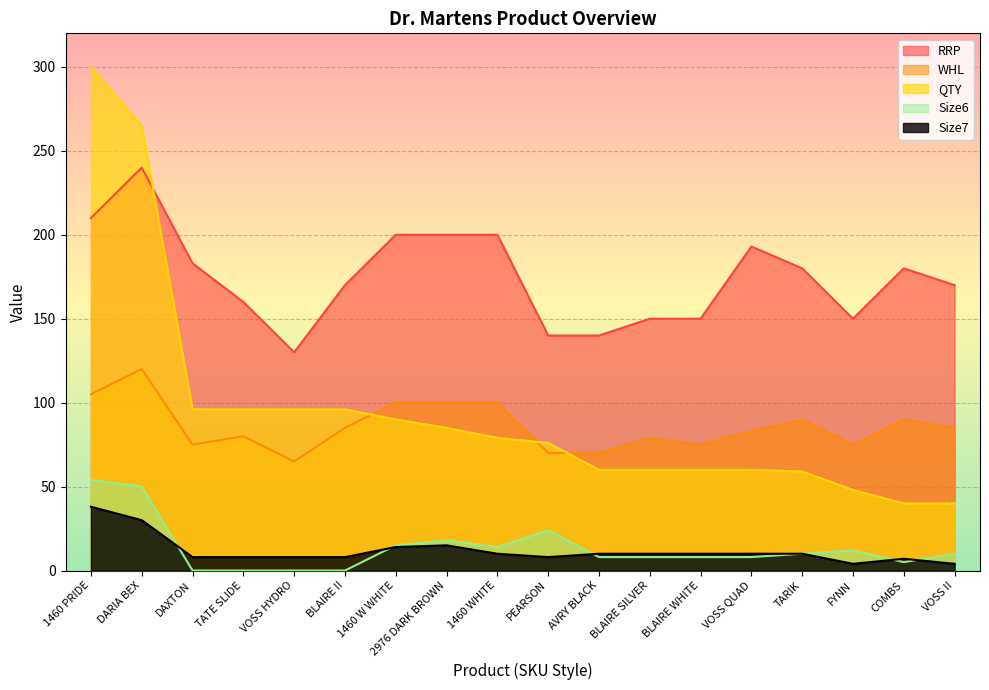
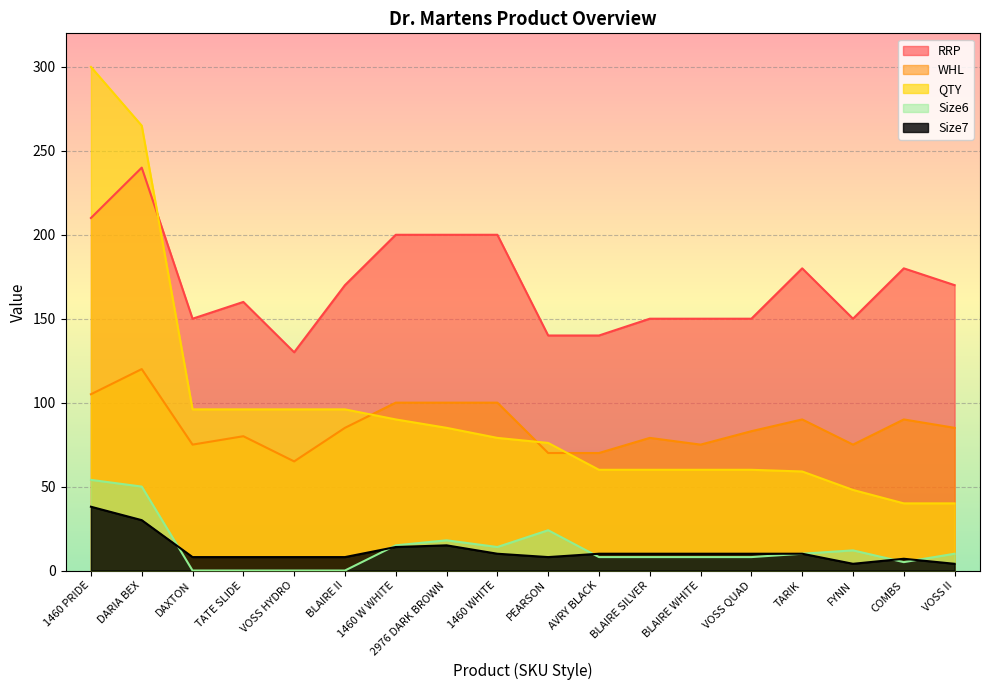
RRP, DAXTON: 183 -> 150
RRP, VOSS QUAD: 193 -> 150
